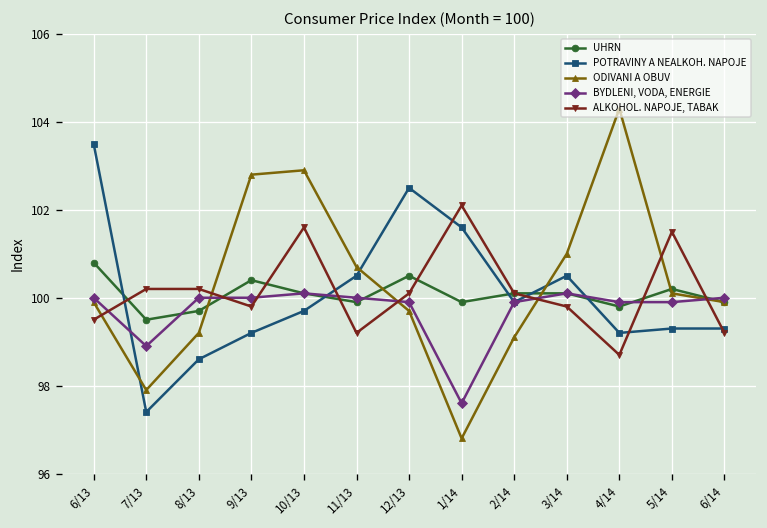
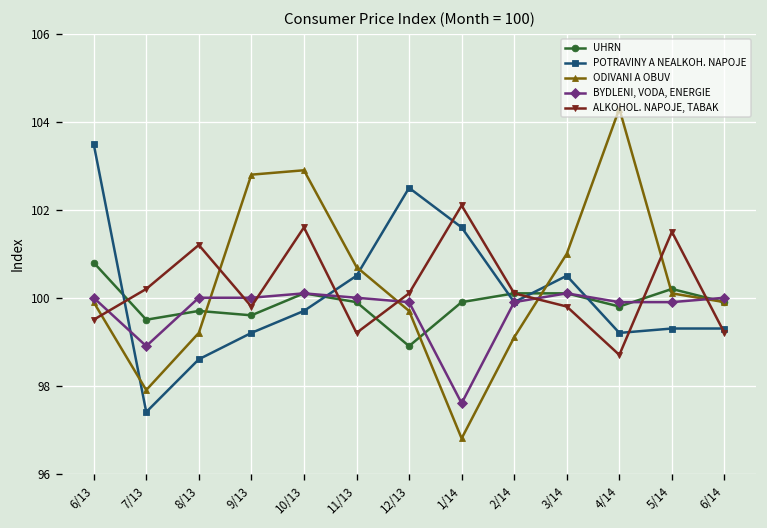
ALKOHOL. NAPOJE, TABAK, 8/13: 100.2 -> 101.2
UHRN, 9/13: 100.4 -> 99.6
UHRN, 12/13: 100.5 -> 98.9
